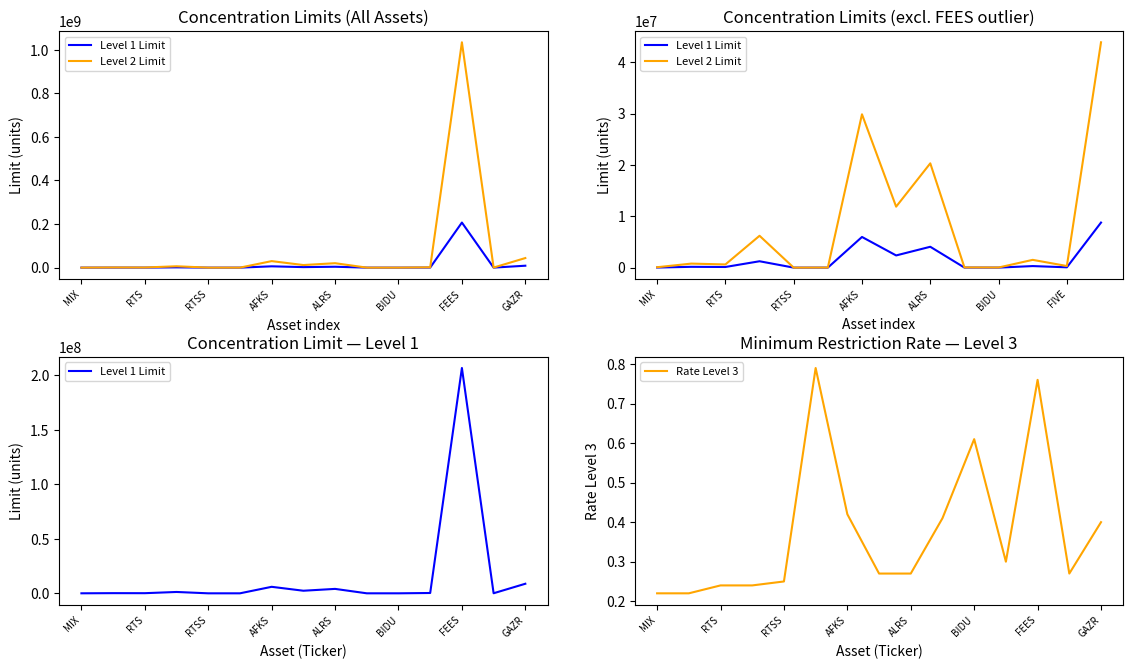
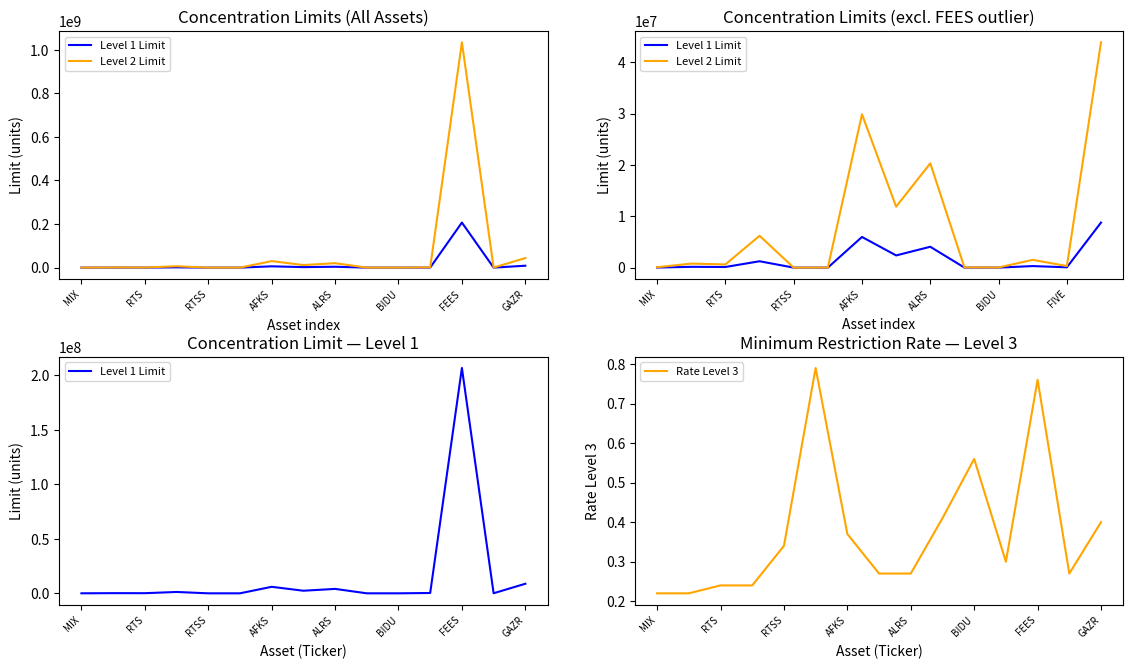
Minimum Restriction Rate — Level 3, RTSS: 0.25 -> 0.34
Minimum Restriction Rate — Level 3, AFKS: 0.42 -> 0.37
Minimum Restriction Rate — Level 3, BIDU: 0.61 -> 0.56
